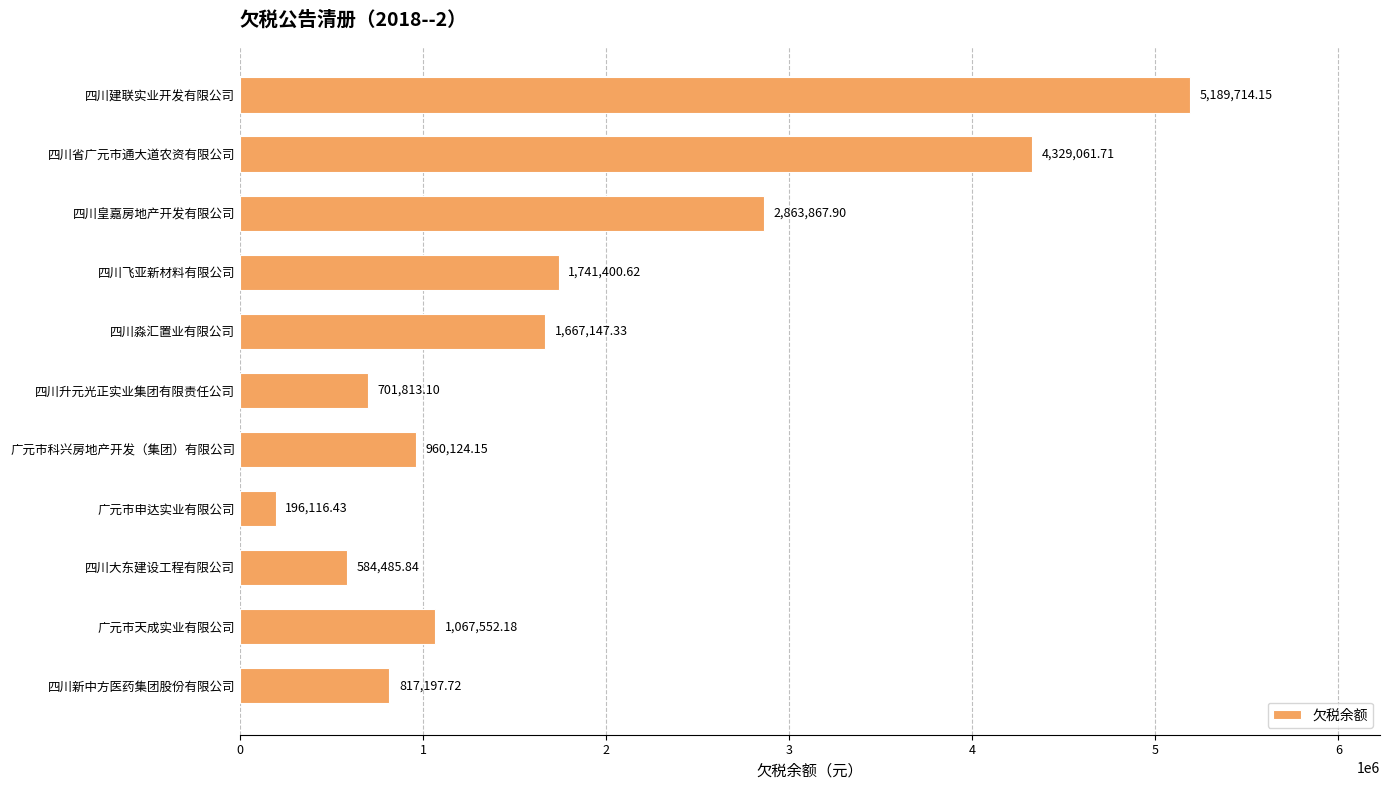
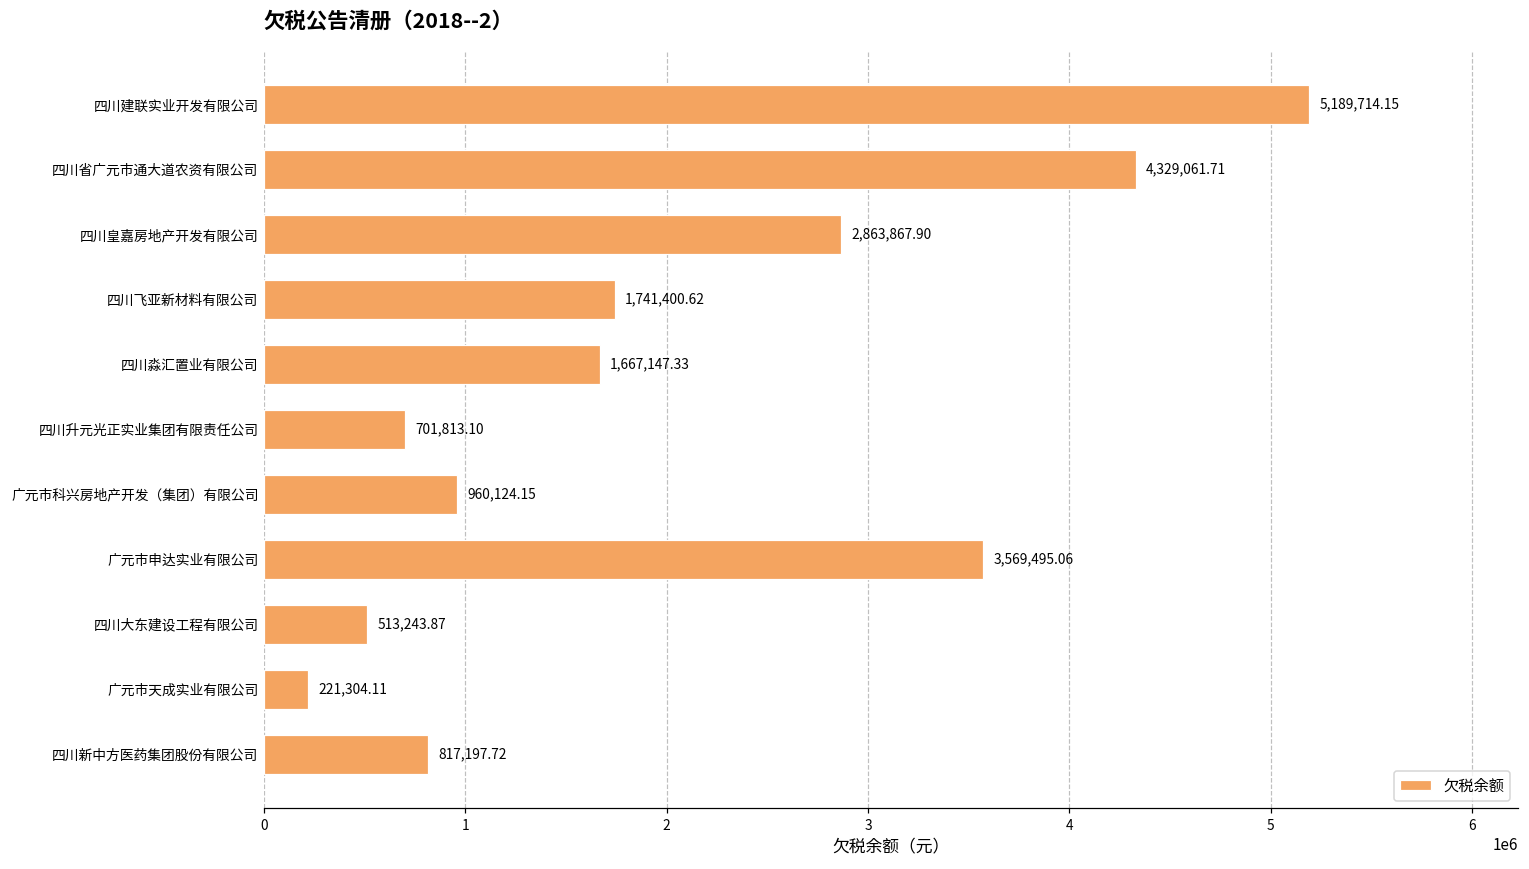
广元市申达实业有限公司: 196,116.43 -> 3,569,495.06
四川大东建设工程有限公司: 584,485.84 -> 513,243.87
广元市天成实业有限公司: 1,067,552.18 -> 221,304.11
